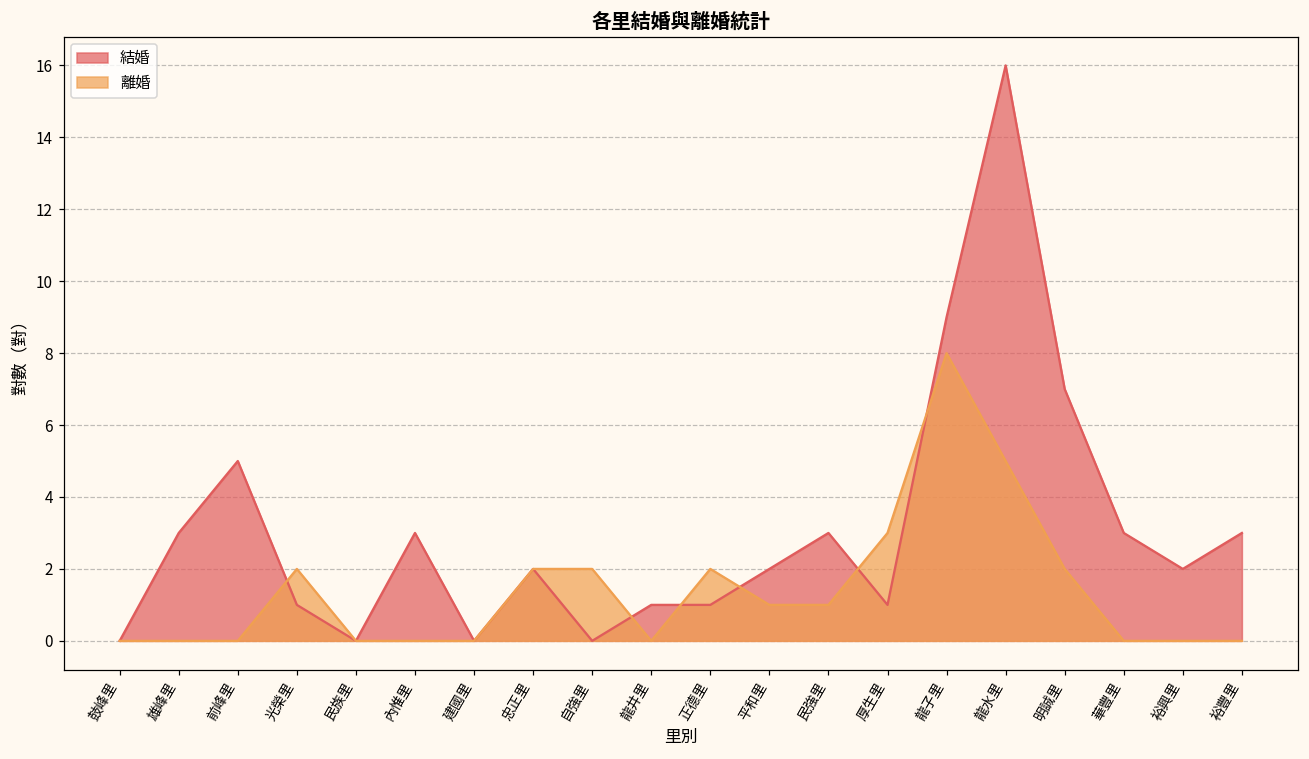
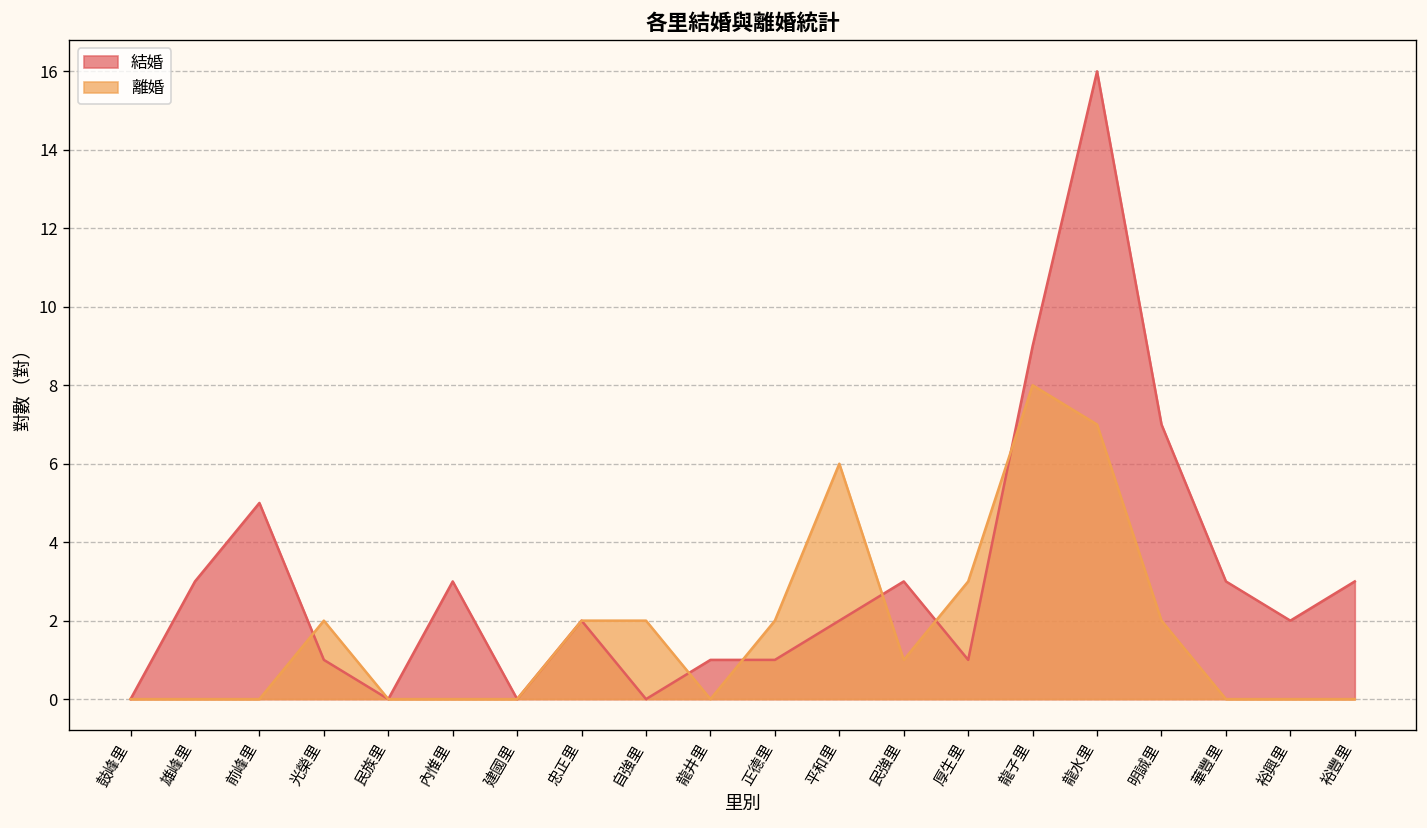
離婚, 平和里: 1 -> 6
離婚, 龍水里: 5 -> 7
